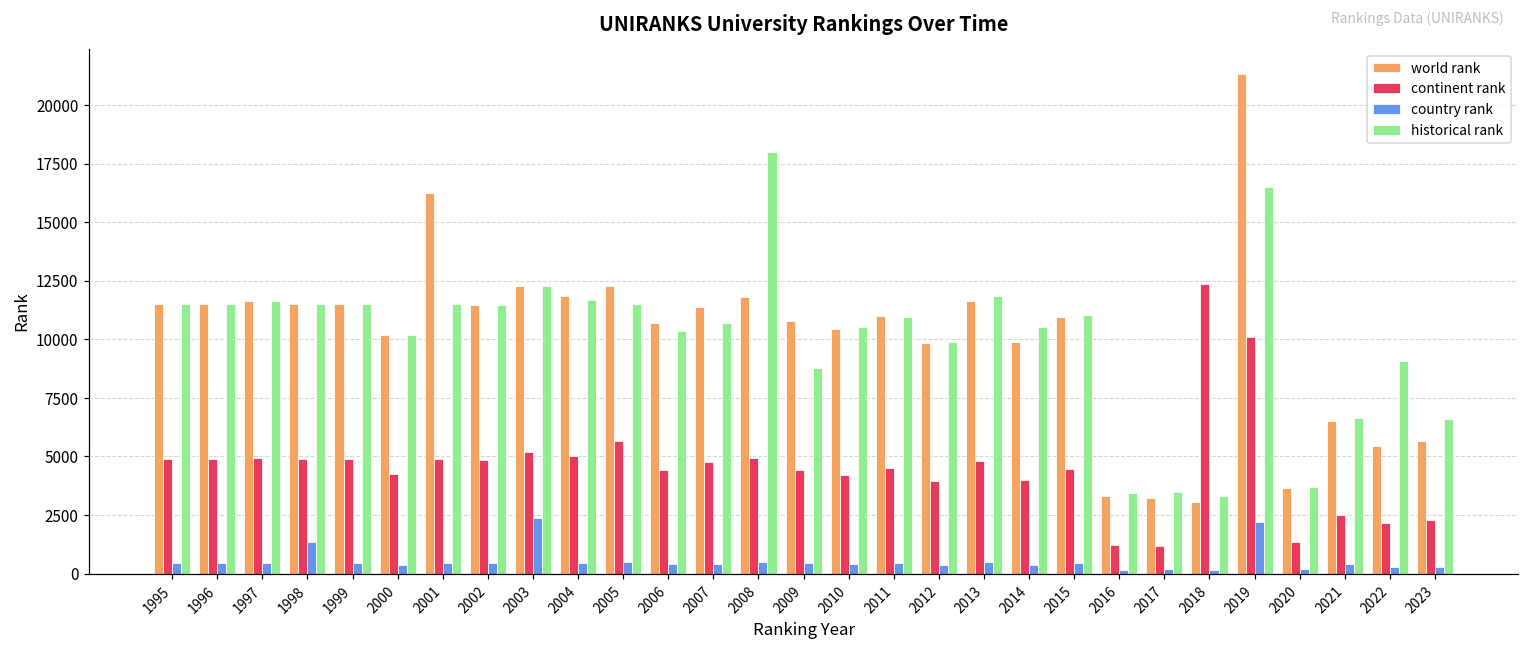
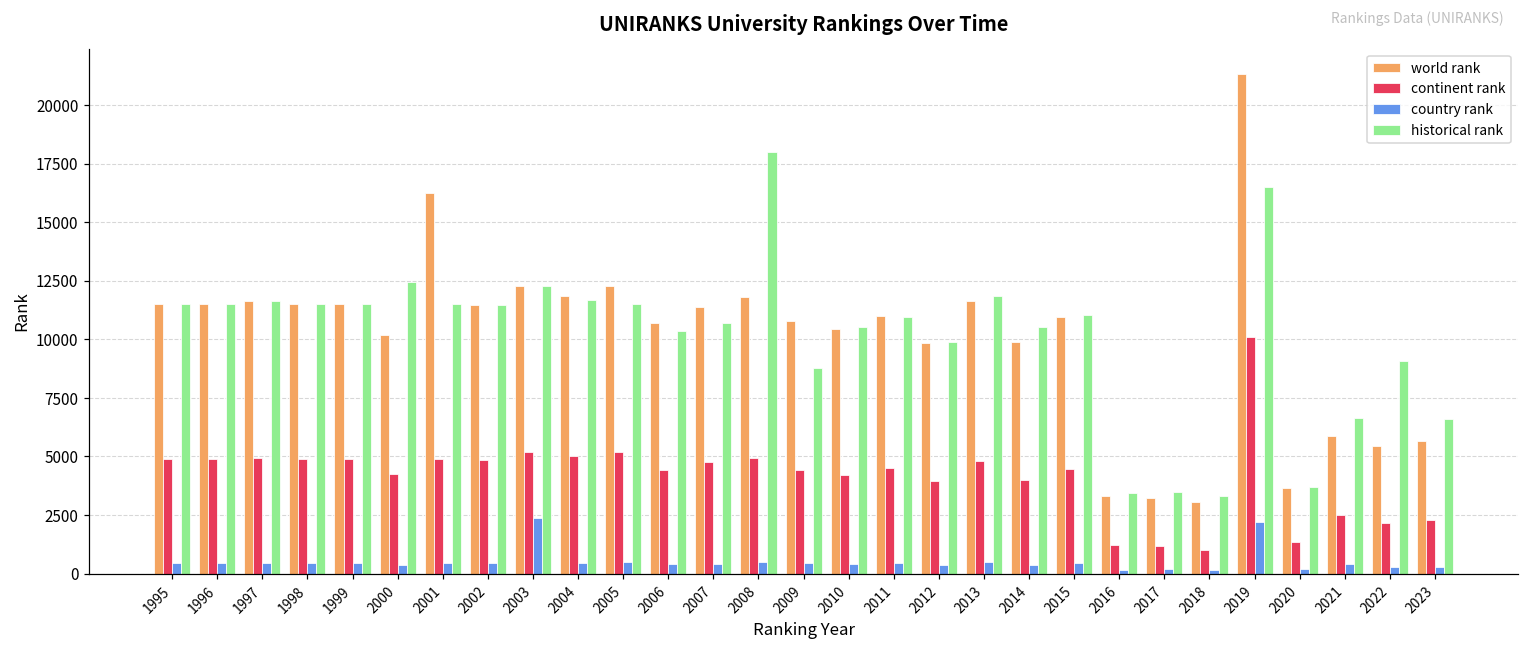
country rank, 1998: 1300 -> 400
historical rank, 2000: 10200 -> 12400
continent rank, 2005: 5700 -> 5200
continent rank, 2018: 12400 -> 1000
world rank, 2021: 6500 -> 5900
